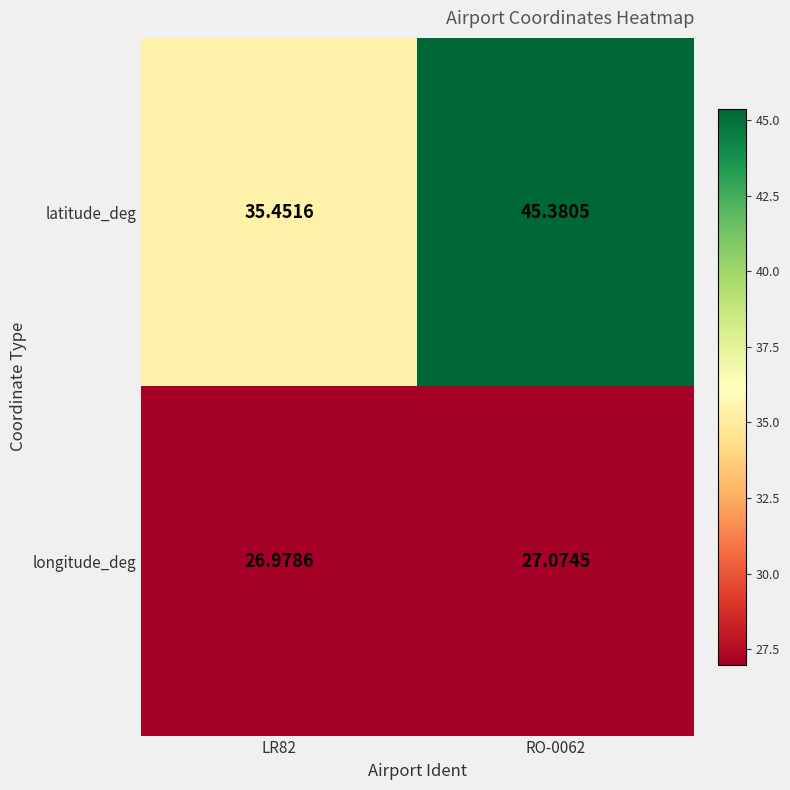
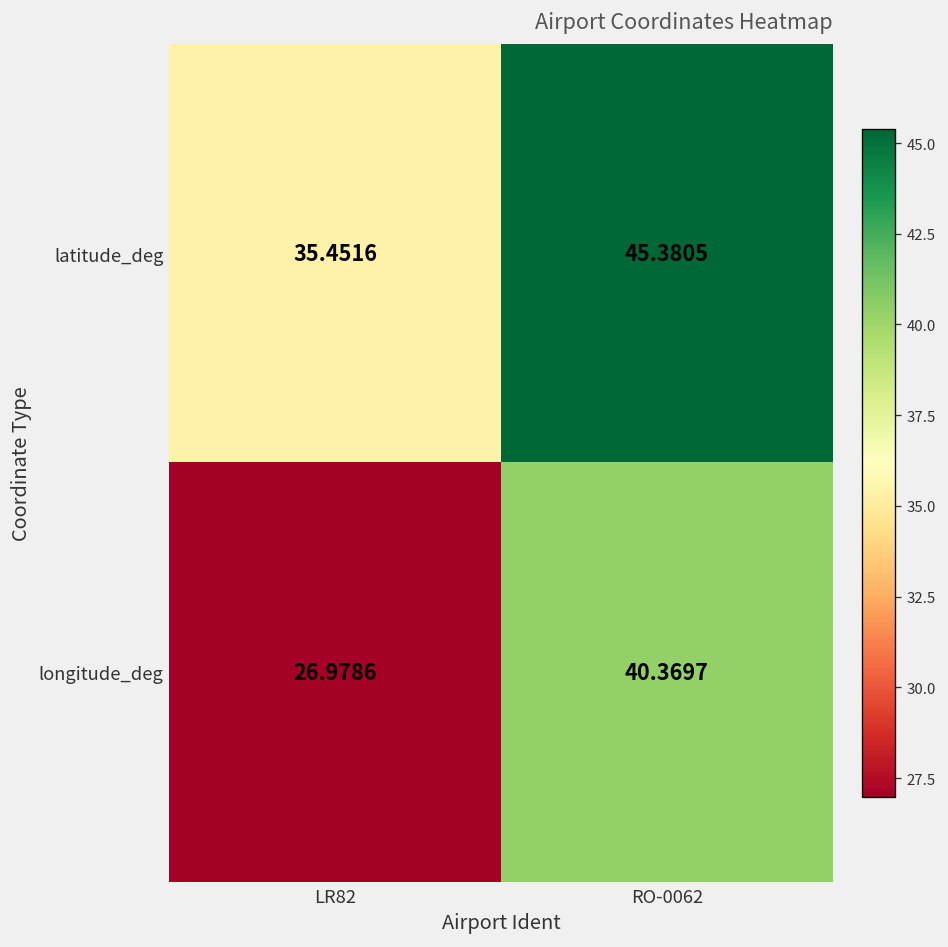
longitude_deg, RO-0062: 27.0745 -> 40.3697
